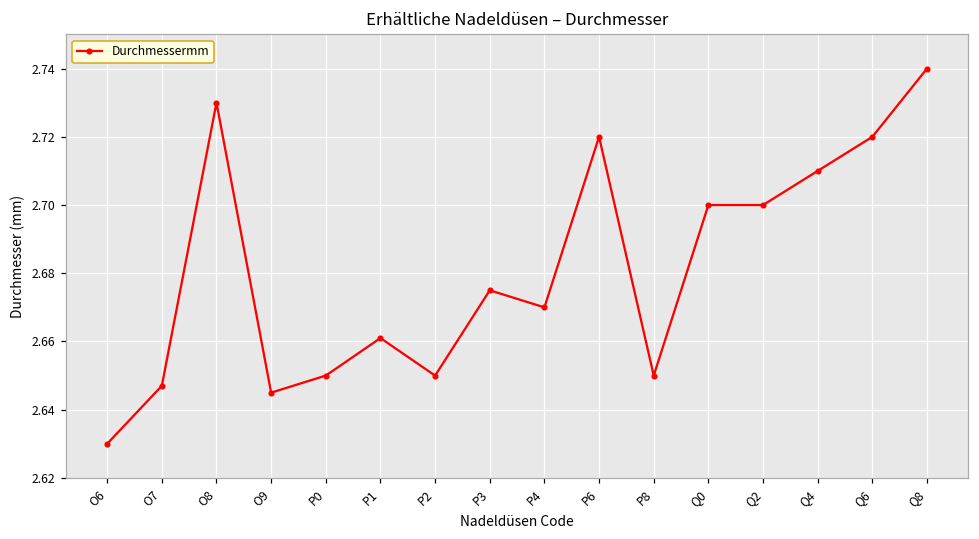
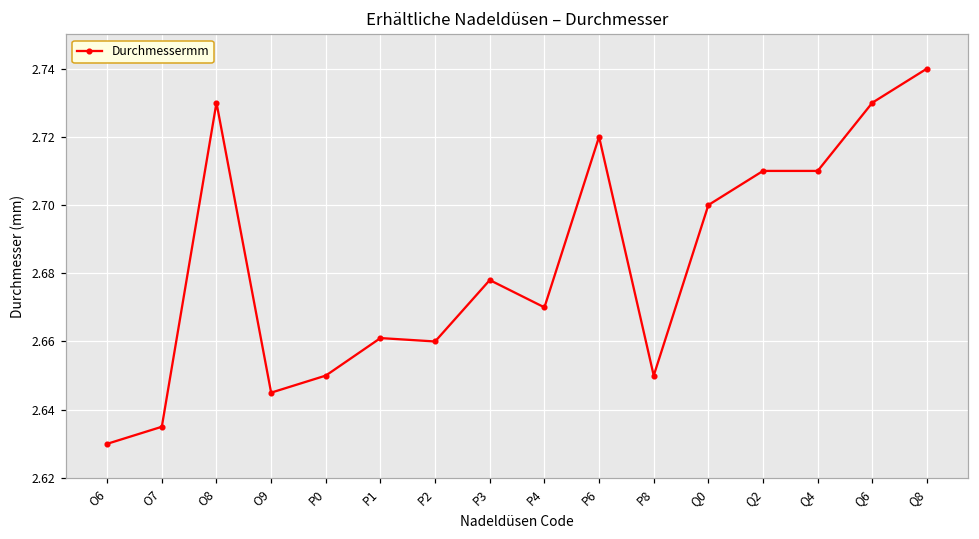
O7: 2.647 -> 2.635
P2: 2.65 -> 2.66
P3: 2.675 -> 2.678
Q2: 2.70 -> 2.71
Q6: 2.72 -> 2.73
